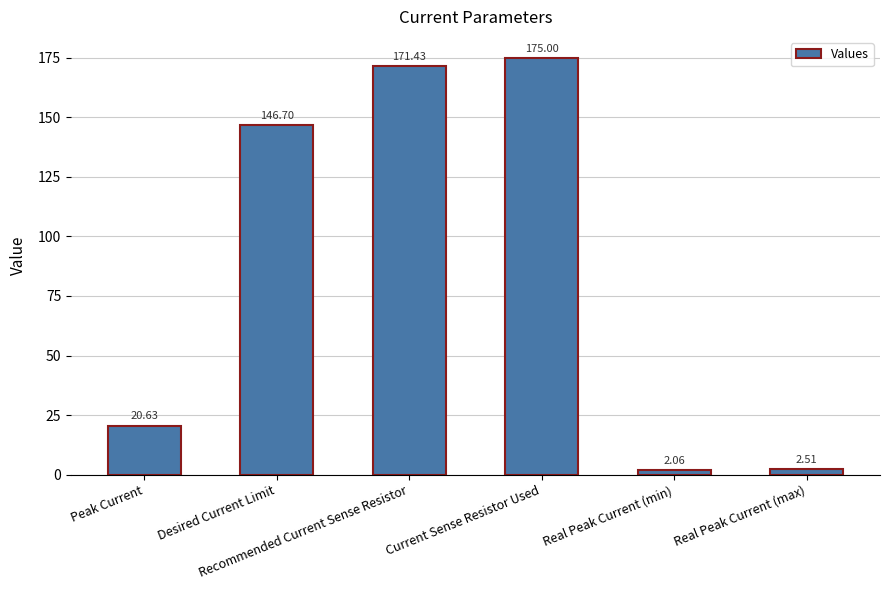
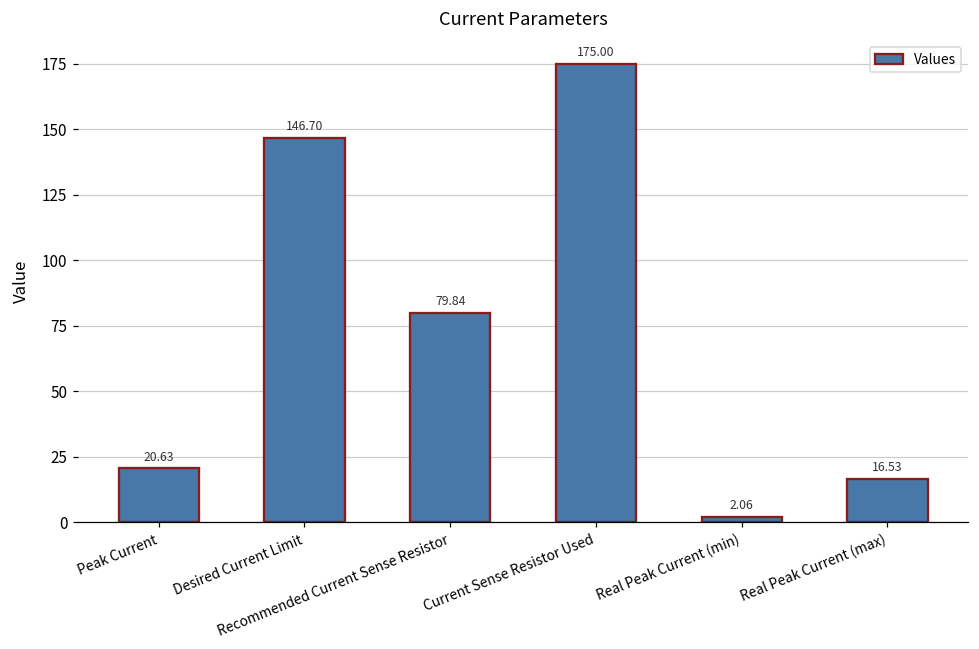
Recommended Current Sense Resistor: 171.43 -> 79.84
Real Peak Current (max): 2.51 -> 16.53
